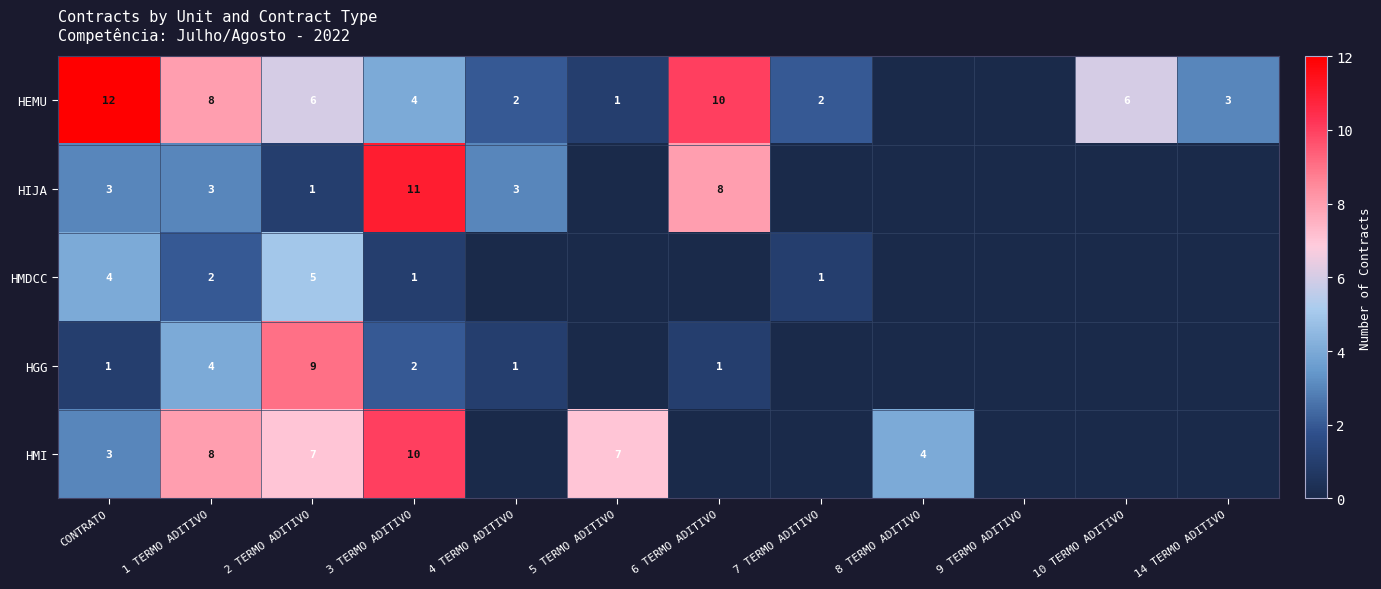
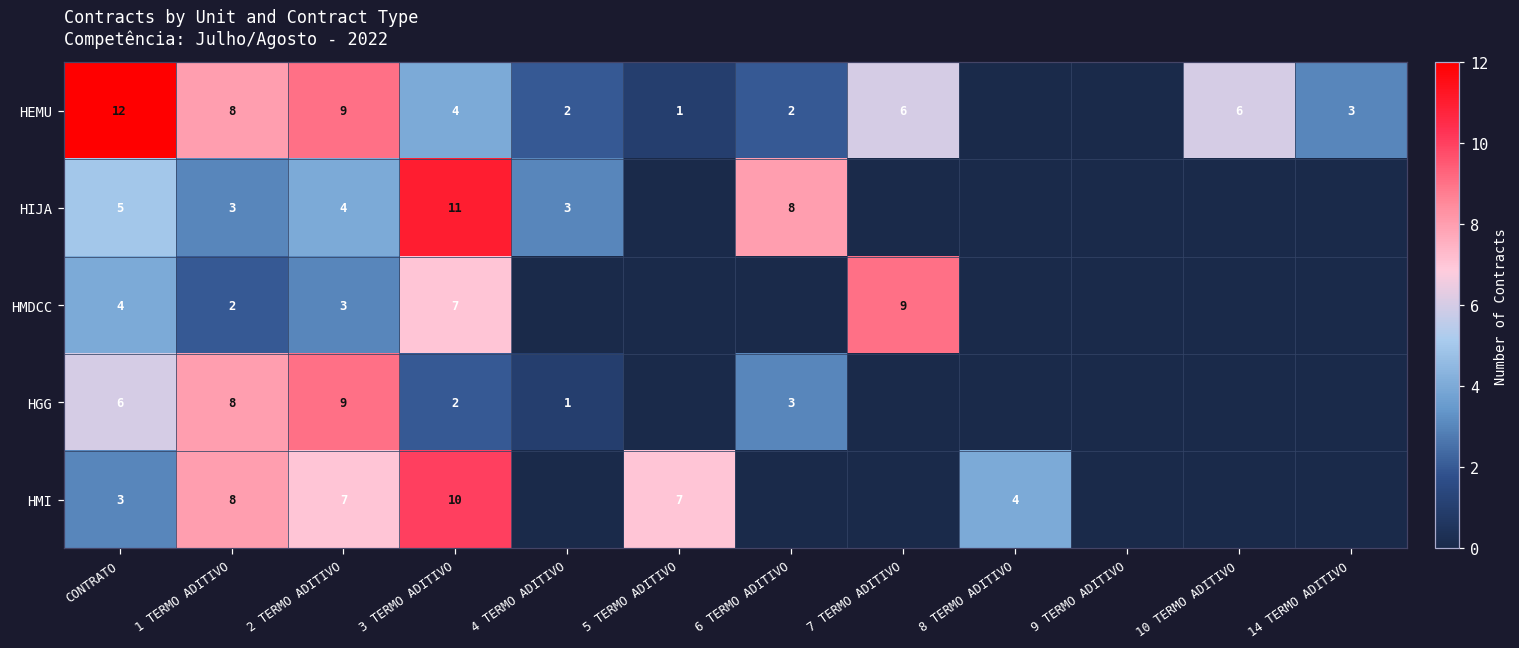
HEMU, 2 TERMO ADITIVO: 6 -> 9
HEMU, 6 TERMO ADITIVO: 10 -> 2
HEMU, 7 TERMO ADITIVO: 2 -> 6
HIJA, CONTRATO: 3 -> 5
HIJA, 2 TERMO ADITIVO: 1 -> 4
HMDCC, 2 TERMO ADITIVO: 5 -> 3
HMDCC, 3 TERMO ADITIVO: 1 -> 7
HMDCC, 7 TERMO ADITIVO: 1 -> 9
HGG, CONTRATO: 1 -> 6
HGG, 1 TERMO ADITIVO: 4 -> 8
HGG, 6 TERMO ADITIVO: 1 -> 3
